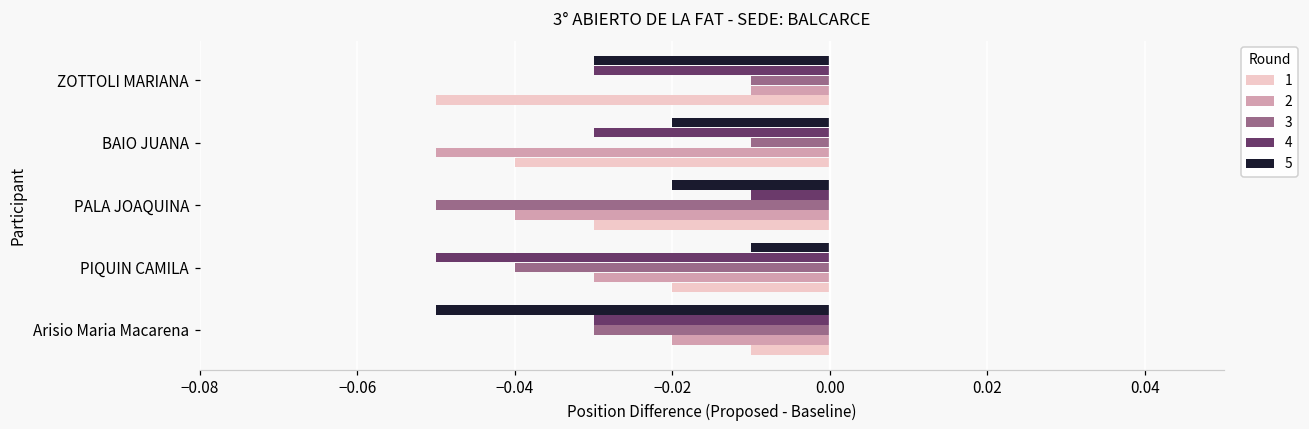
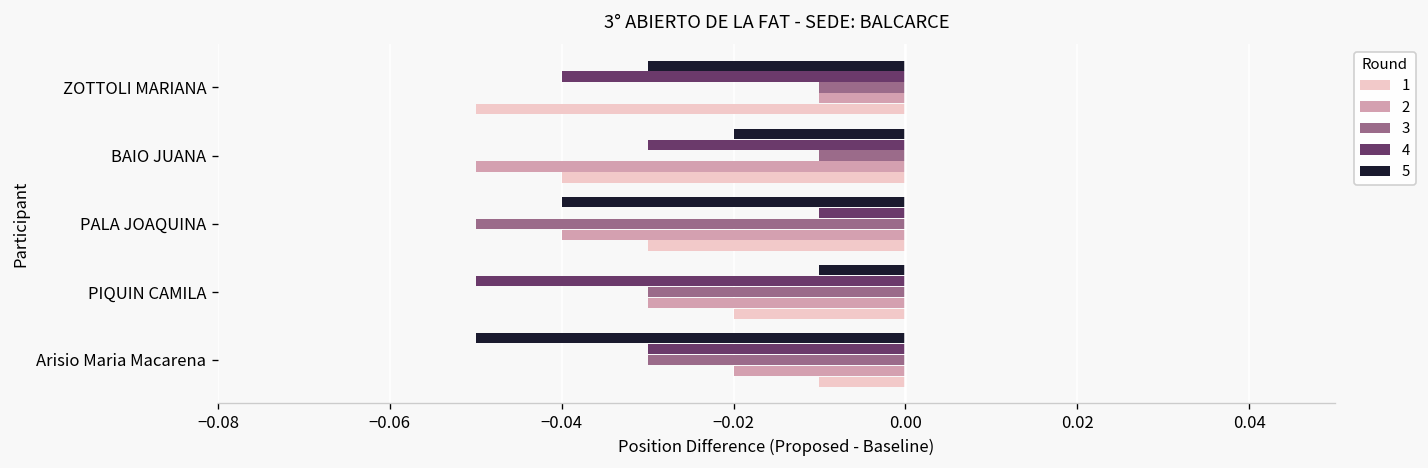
4, ZOTTOLI MARIANA: -0.030 -> -0.040
5, PALA JOAQUINA: -0.020 -> -0.040
3, PIQUIN CAMILA: -0.040 -> -0.030
